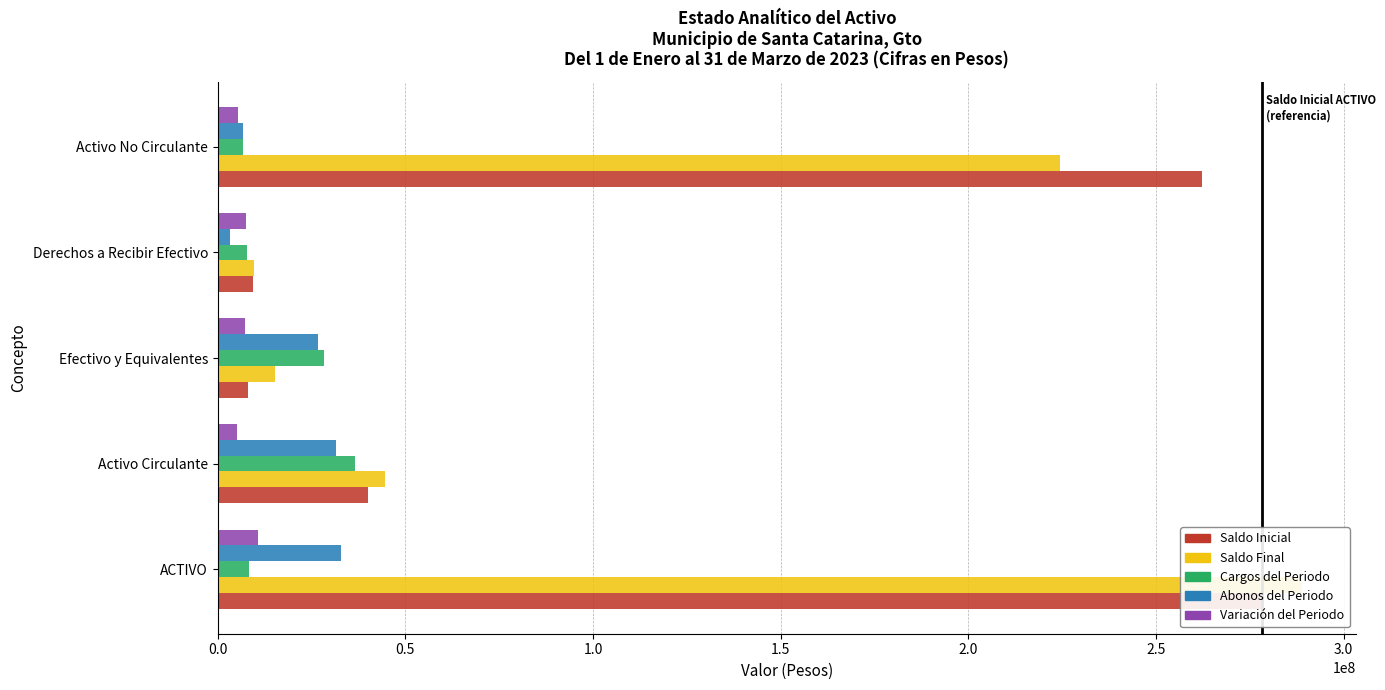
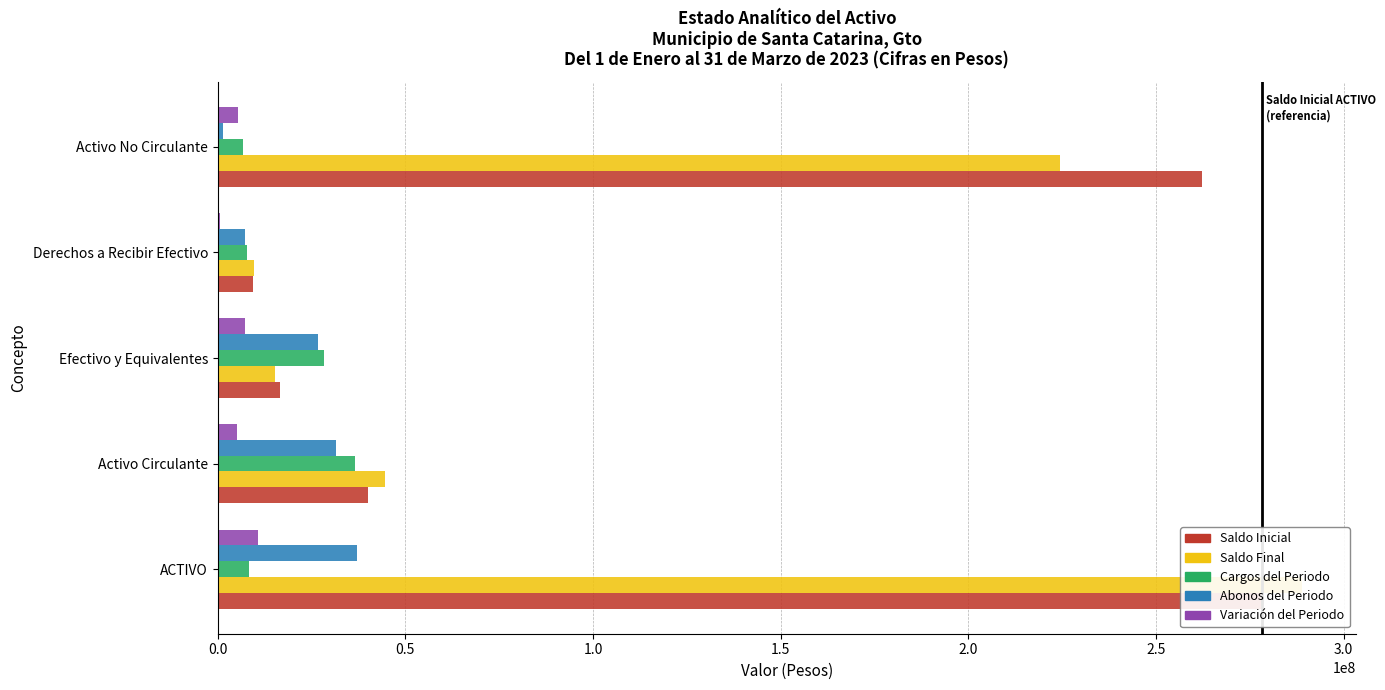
Abonos del Periodo, Activo No Circulante: 7000000 -> 1000000
Variación del Periodo, Derechos a Recibir Efectivo: 7000000 -> 0
Abonos del Periodo, Derechos a Recibir Efectivo: 3000000 -> 7000000
Saldo Inicial, Efectivo y Equivalentes: 8000000 -> 17000000
Abonos del Periodo, ACTIVO: 33000000 -> 37000000
